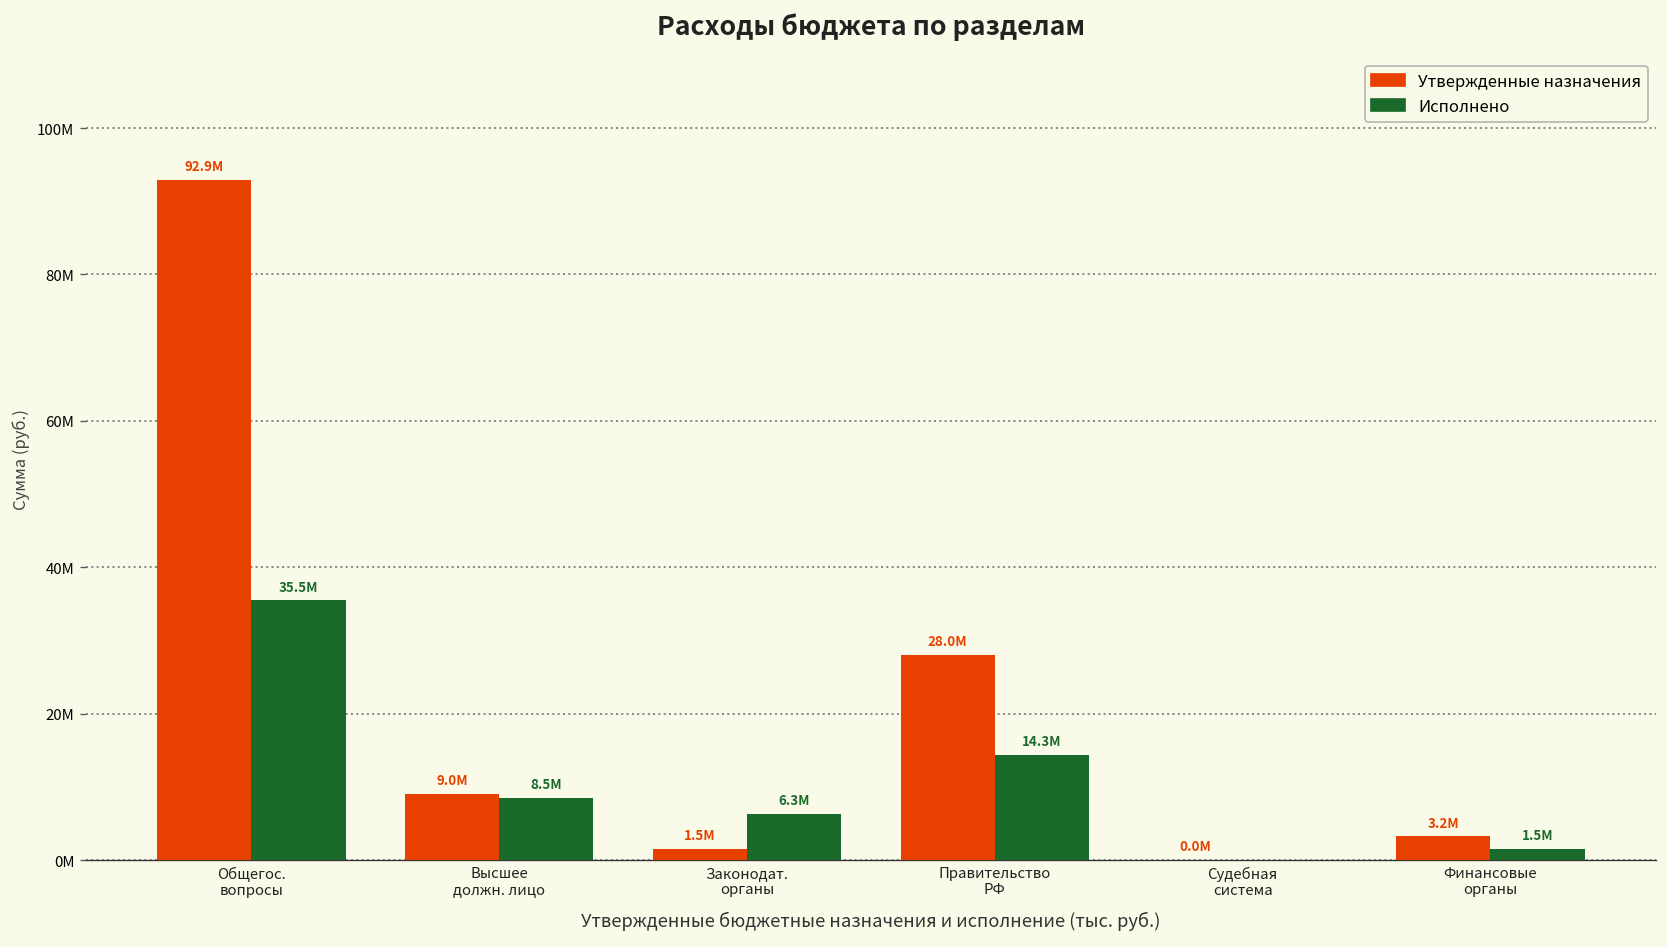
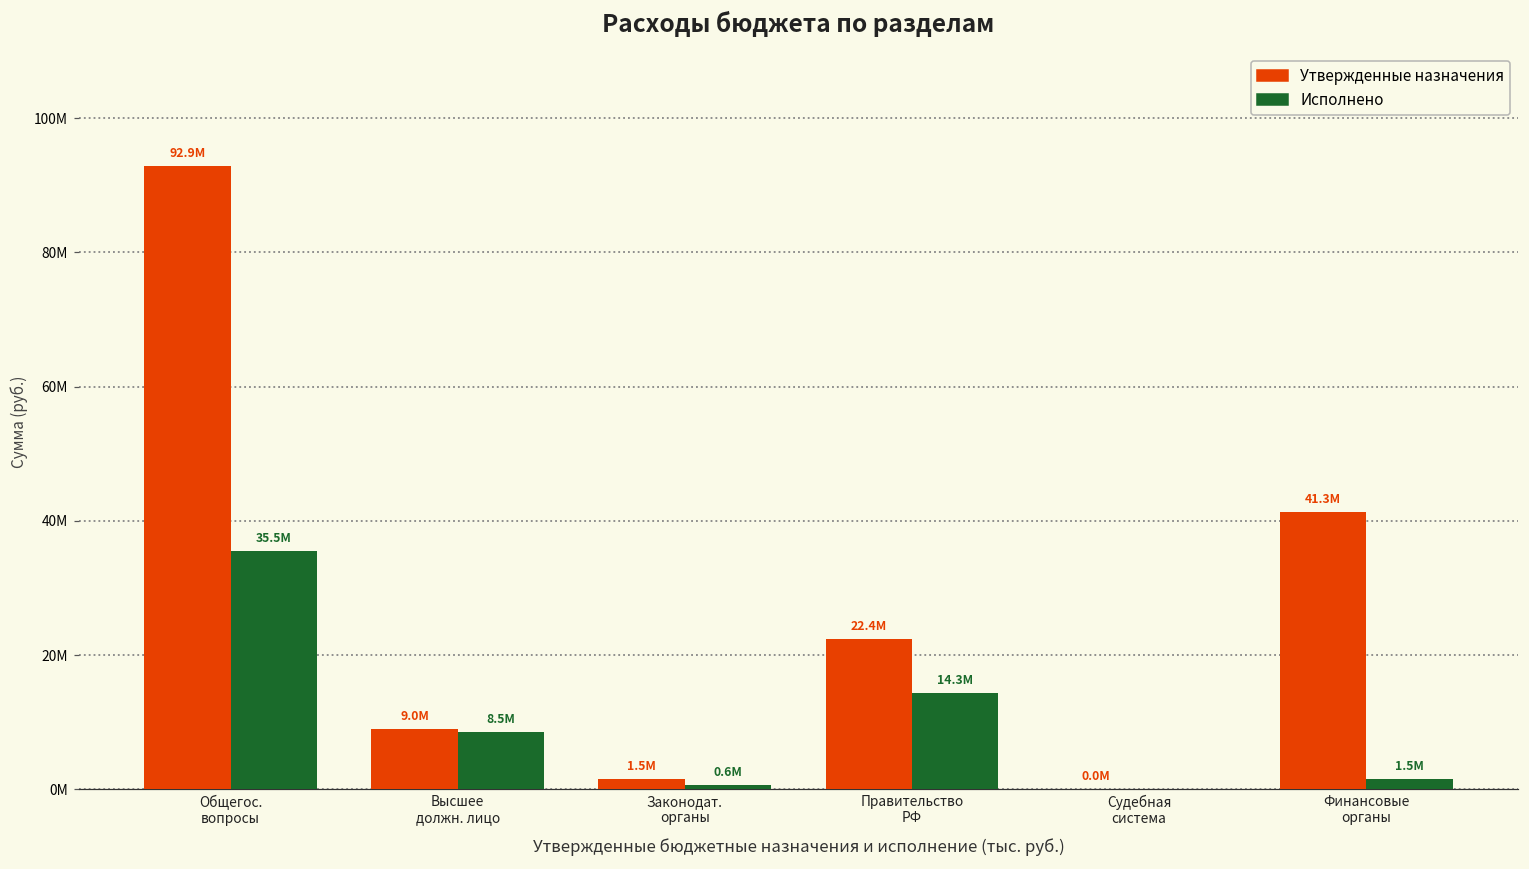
Исполнено, Законодат. органы: 6.3M -> 0.6M
Утвержденные назначения, Правительство РФ: 28.0M -> 22.4M
Утвержденные назначения, Финансовые органы: 3.2M -> 41.3M
